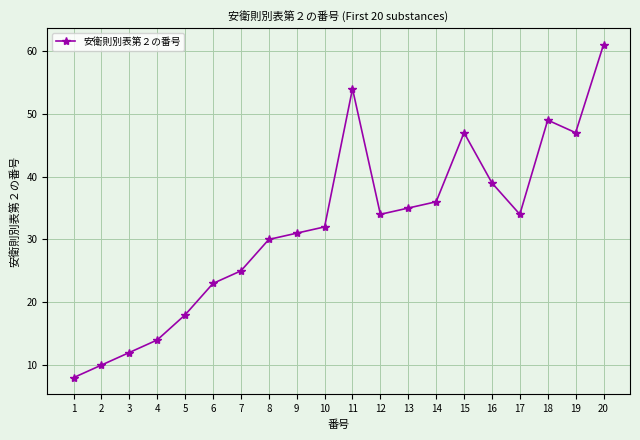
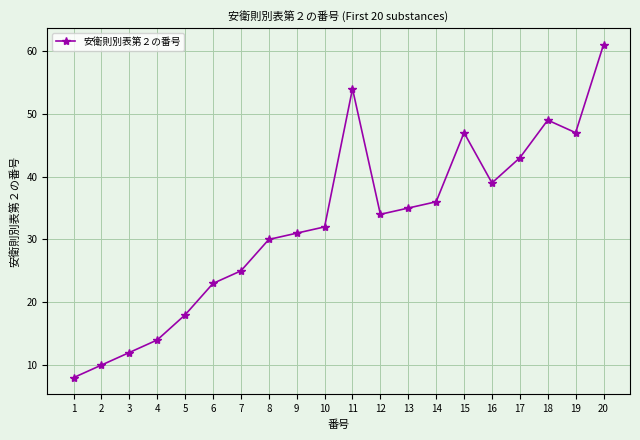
17: 34 -> 43
